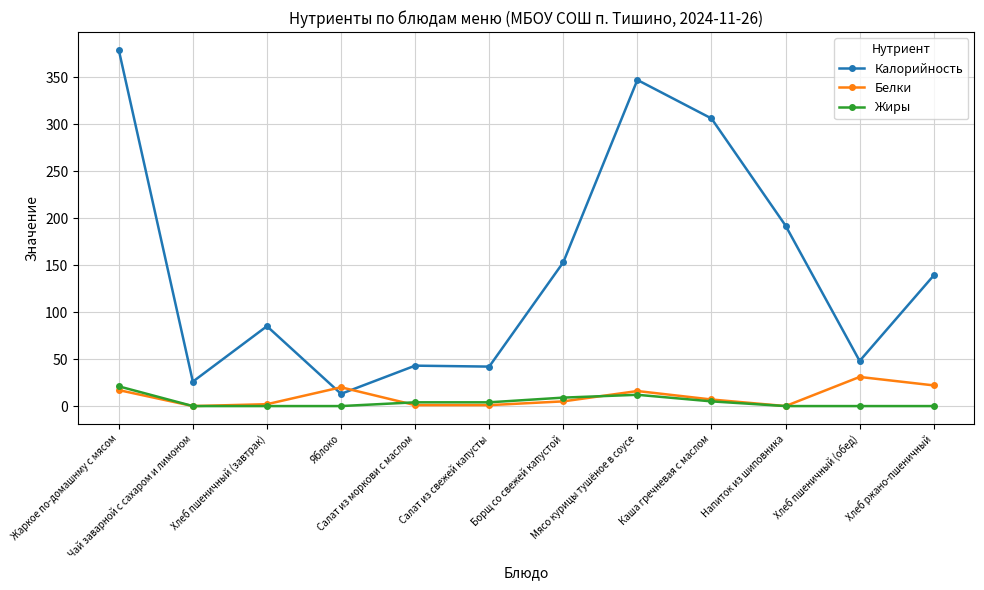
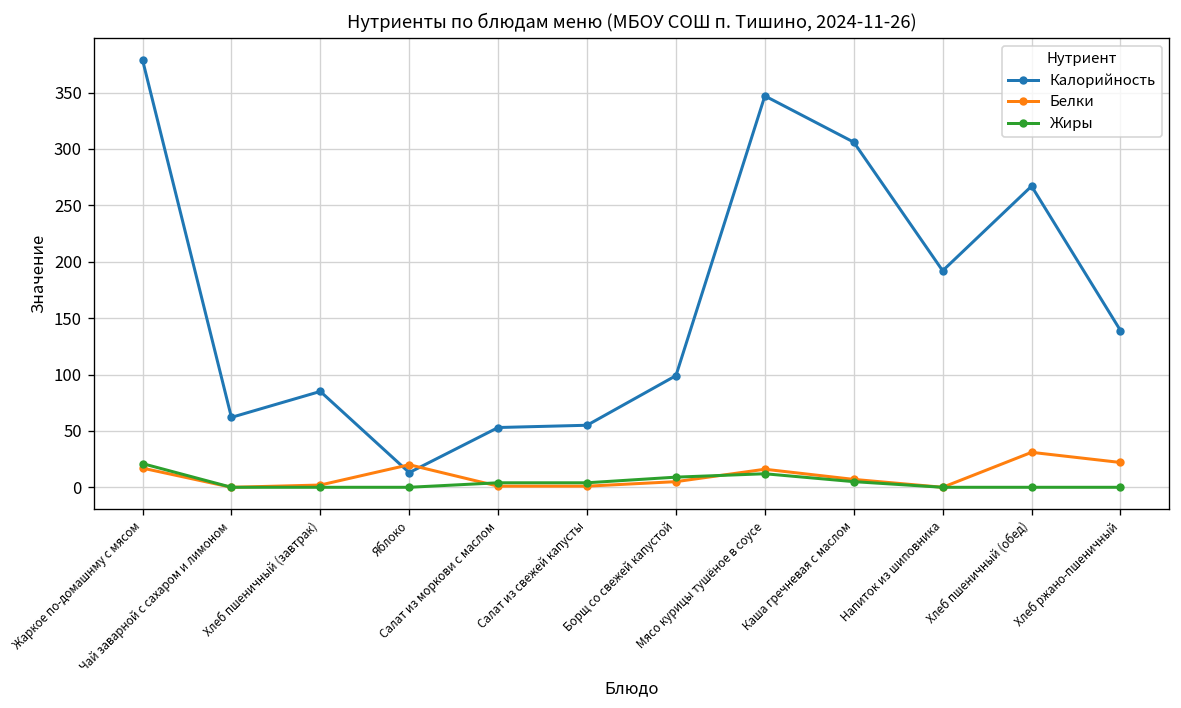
Калорийность, Чай заварной с сахаром и лимоном: 30 -> 60
Калорийность, Салат из моркови с маслом: 40 -> 50
Калорийность, Салат из свежей капусты: 40 -> 60
Калорийность, Борщ со свежей капустой: 150 -> 100
Калорийность, Хлеб пшеничный (обед): 50 -> 270
